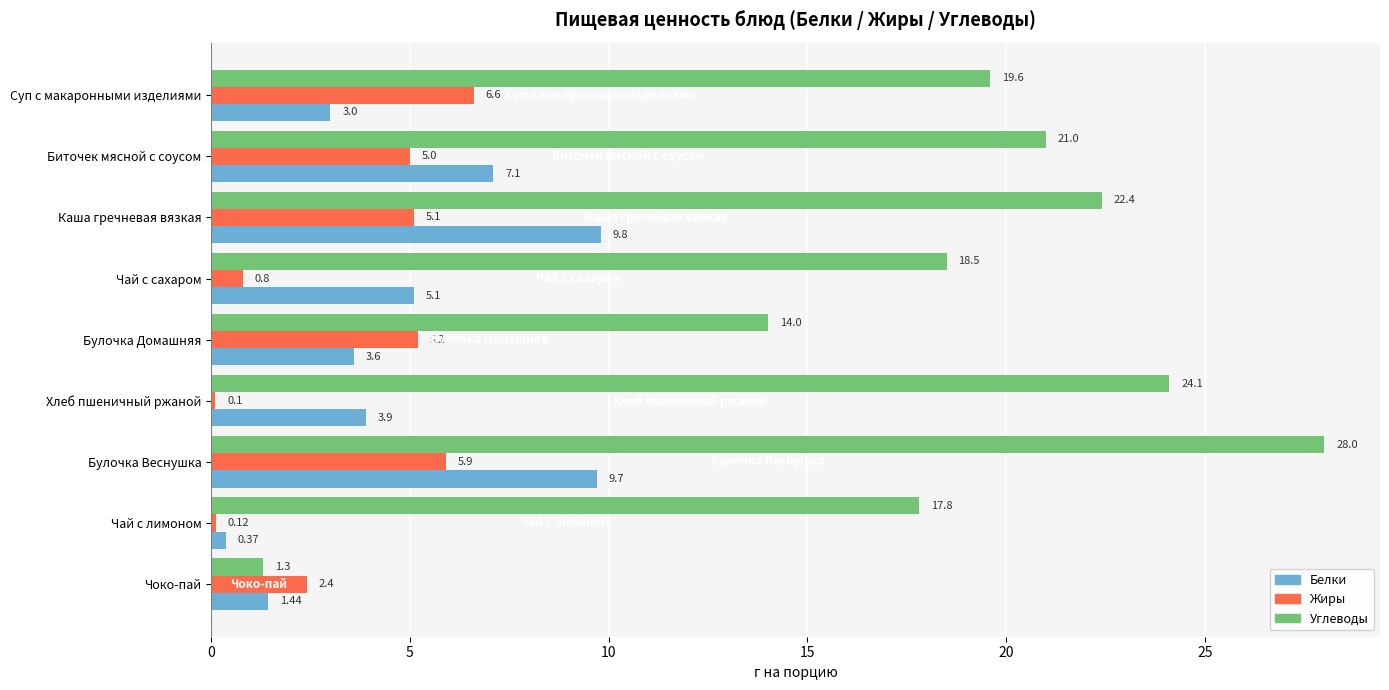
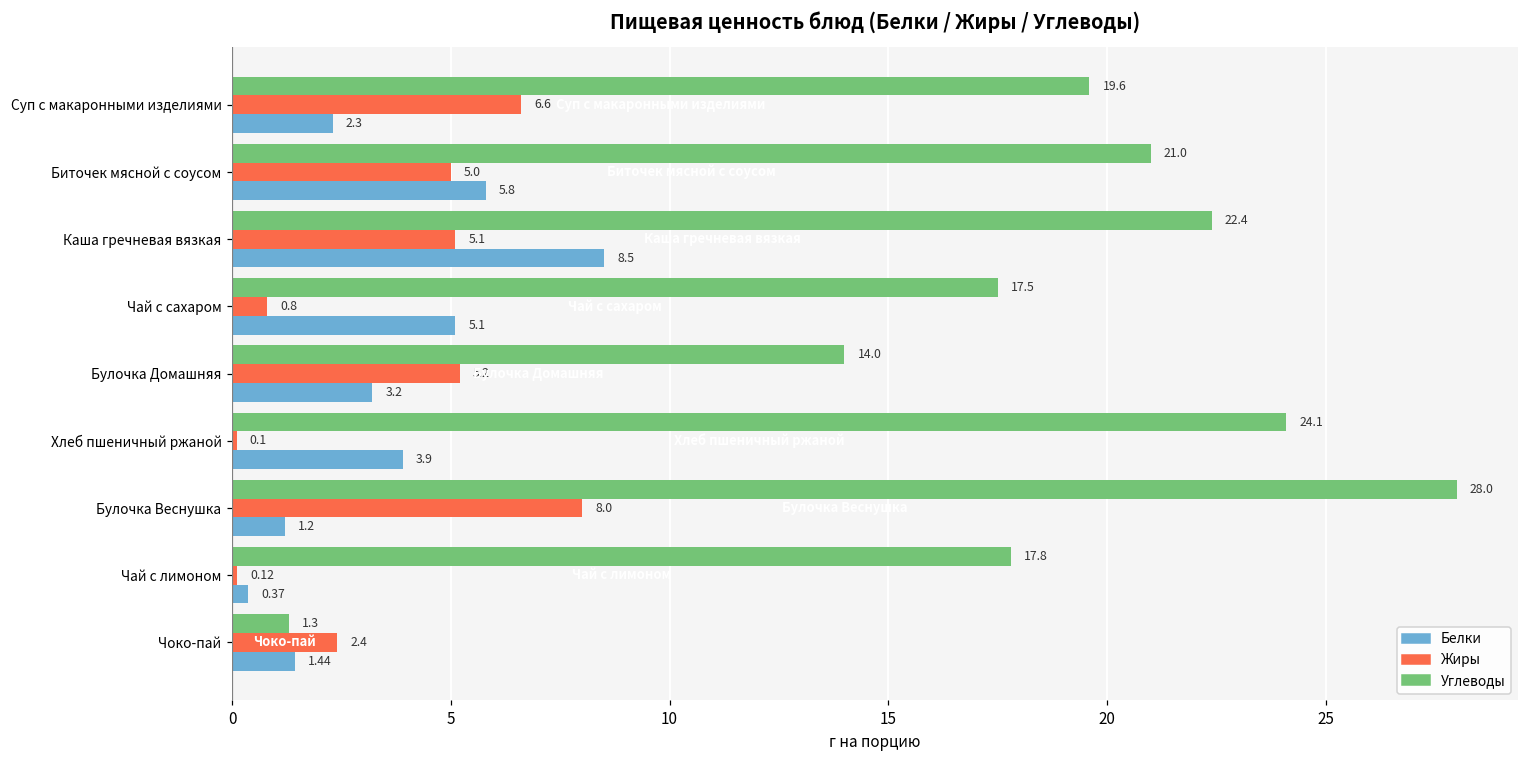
Белки, Суп с макаронными изделиями: 3.0 -> 2.3
Белки, Биточек мясной с соусом: 7.1 -> 5.8
Белки, Каша гречневая вязкая: 9.8 -> 8.5
Углеводы, Чай с сахаром: 18.5 -> 17.5
Белки, Булочка Домашняя: 3.6 -> 3.2
Жиры, Булочка Веснушка: 5.9 -> 8.0
Белки, Булочка Веснушка: 9.7 -> 1.2
